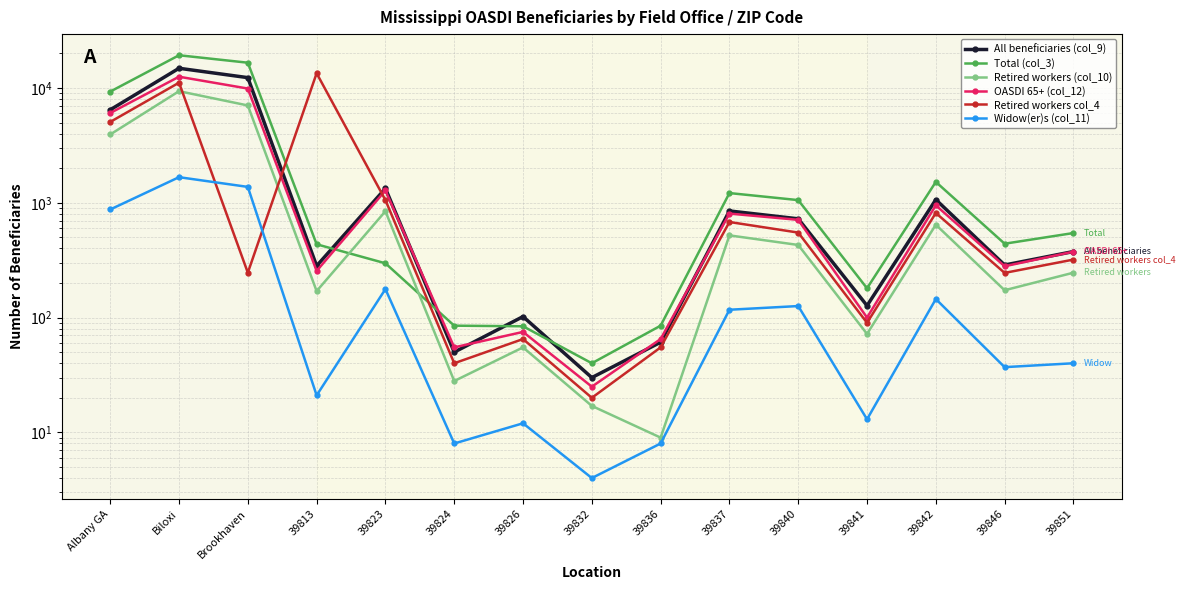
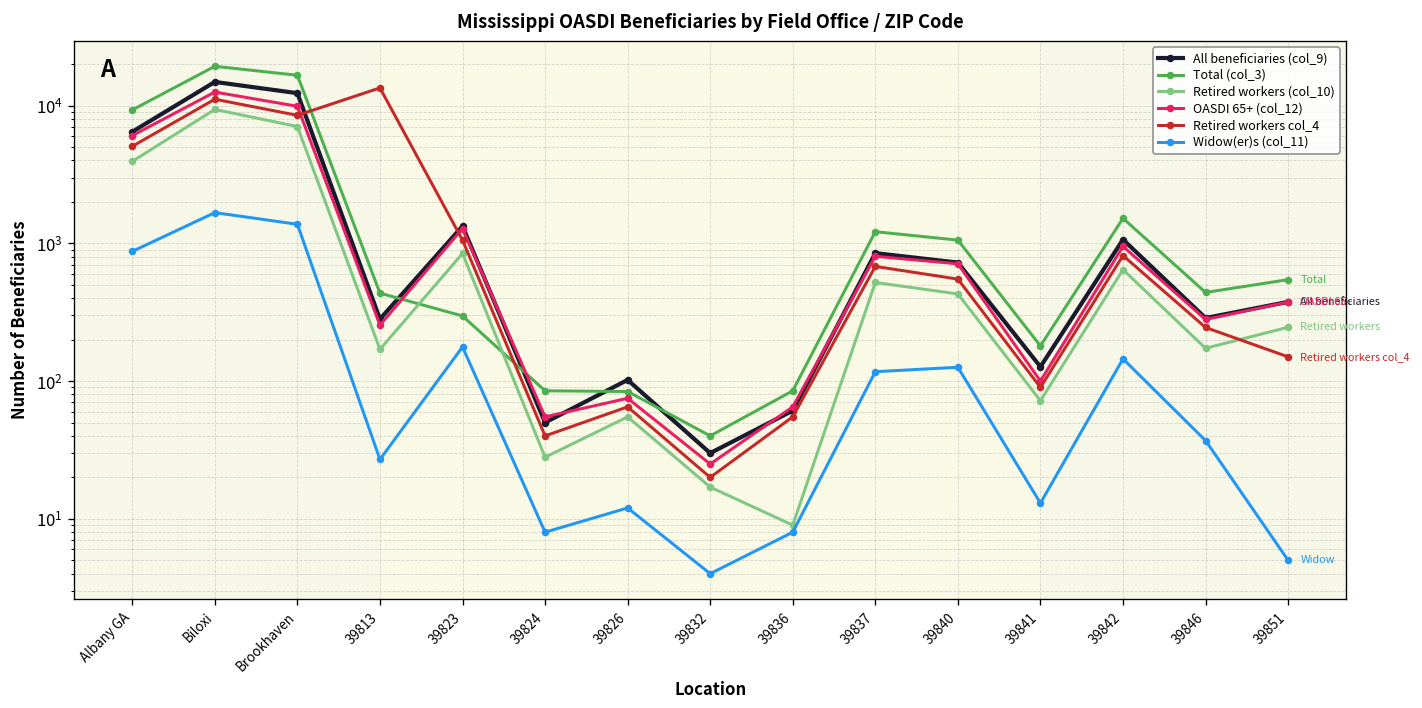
Retired workers col_4, Brookhaven: 250 -> 8000
Widow(er)s (col_11), 39813: 21 -> 27
Retired workers col_4, 39851: 320 -> 150
Widow(er)s (col_11), 39851: 40 -> 5
